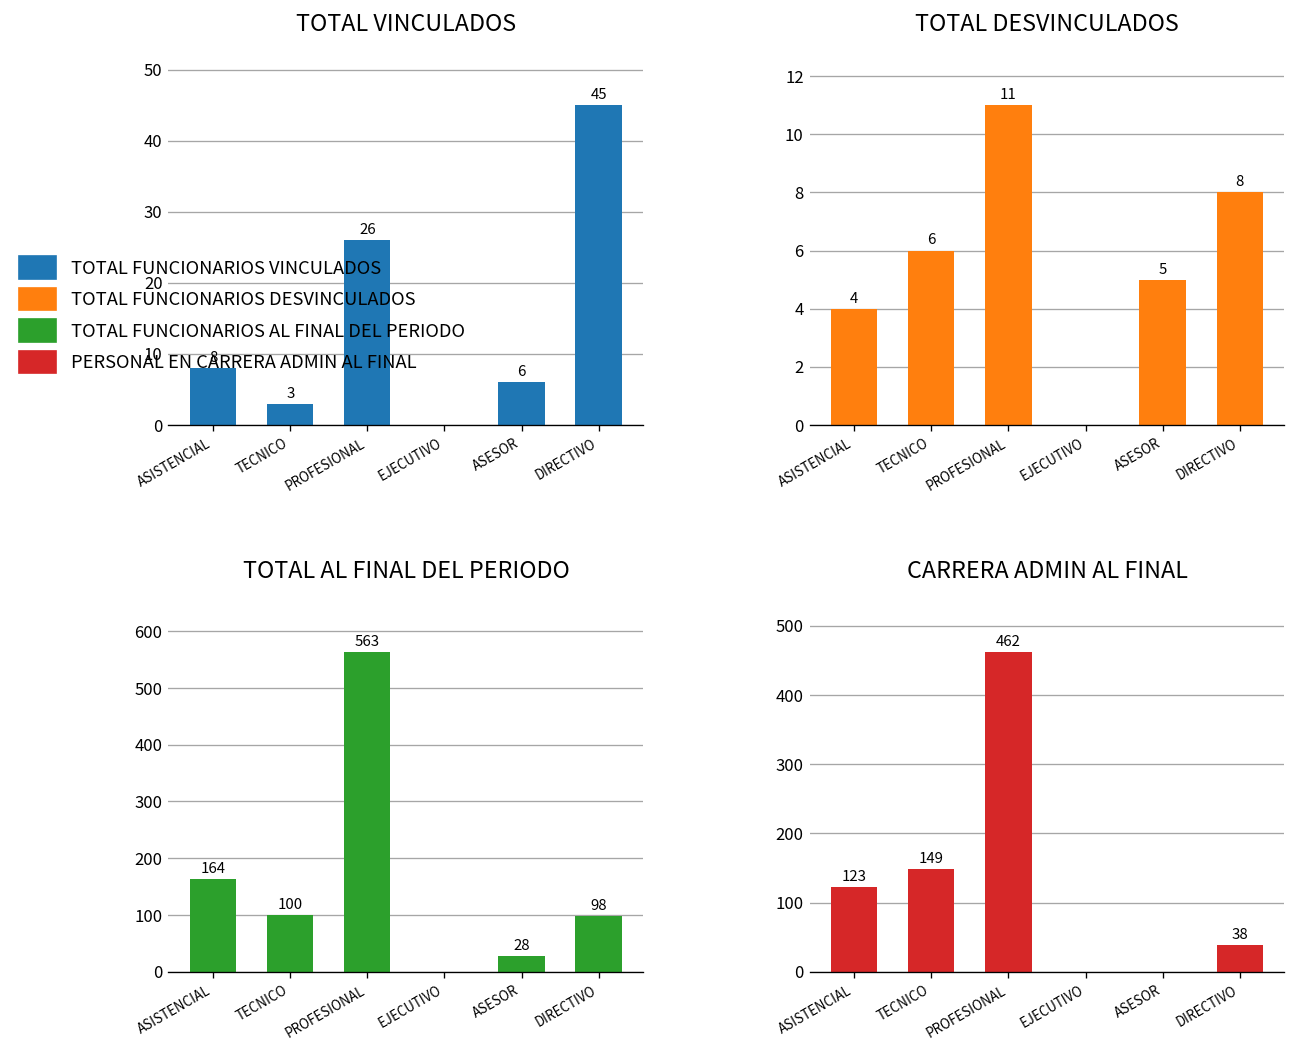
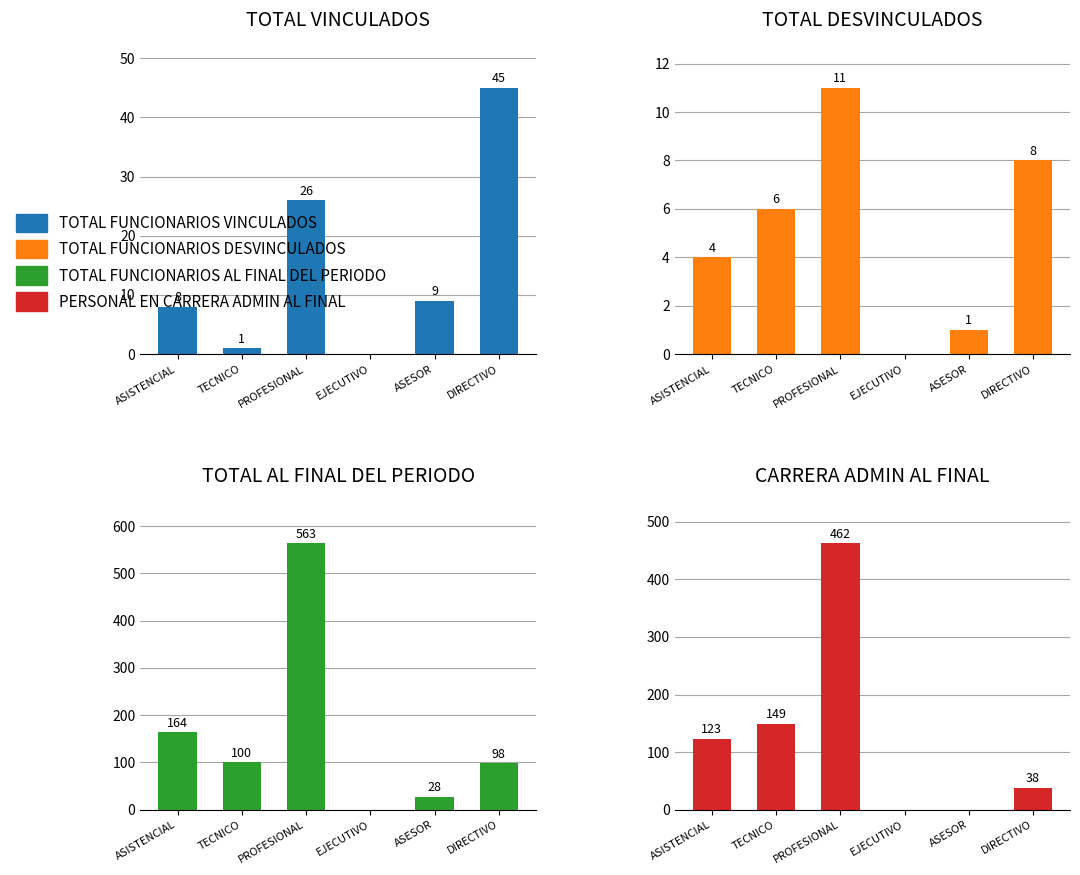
TOTAL VINCULADOS, TECNICO: 3 -> 1
TOTAL VINCULADOS, ASESOR: 6 -> 9
TOTAL DESVINCULADOS, ASESOR: 5 -> 1
